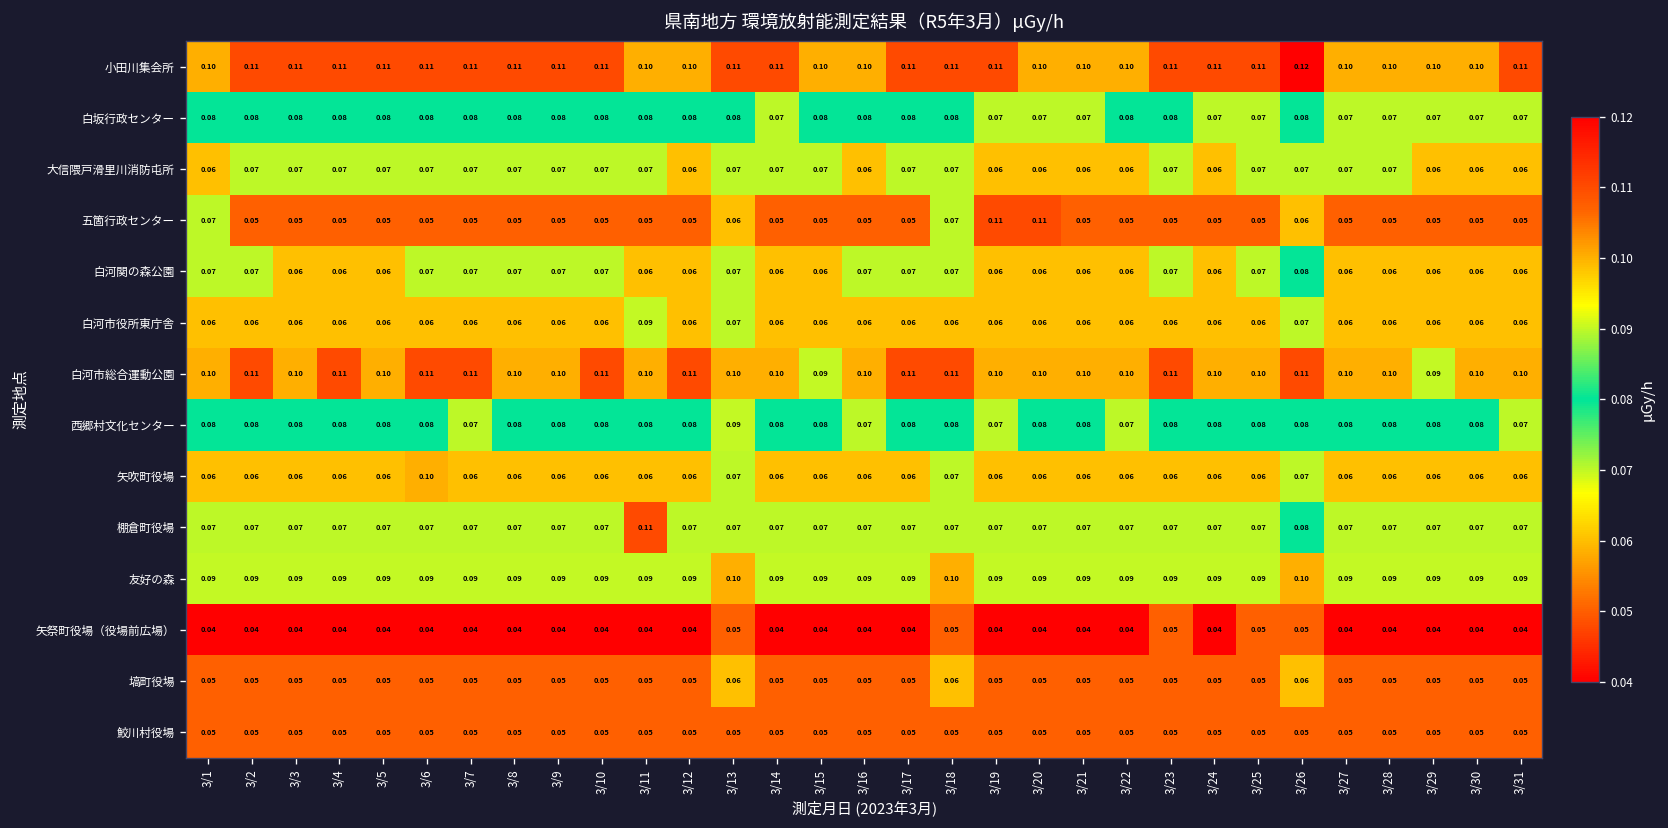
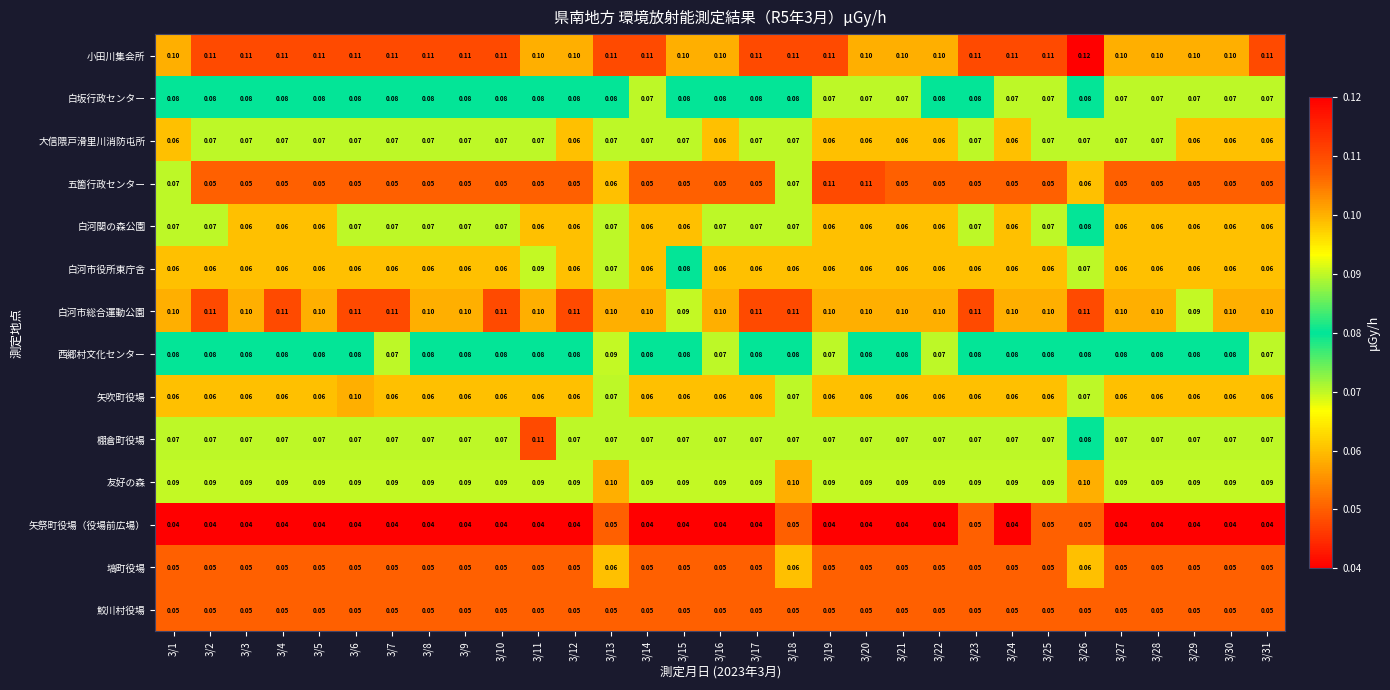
白河市役所東庁舎, 3/15: 0.06 -> 0.08
